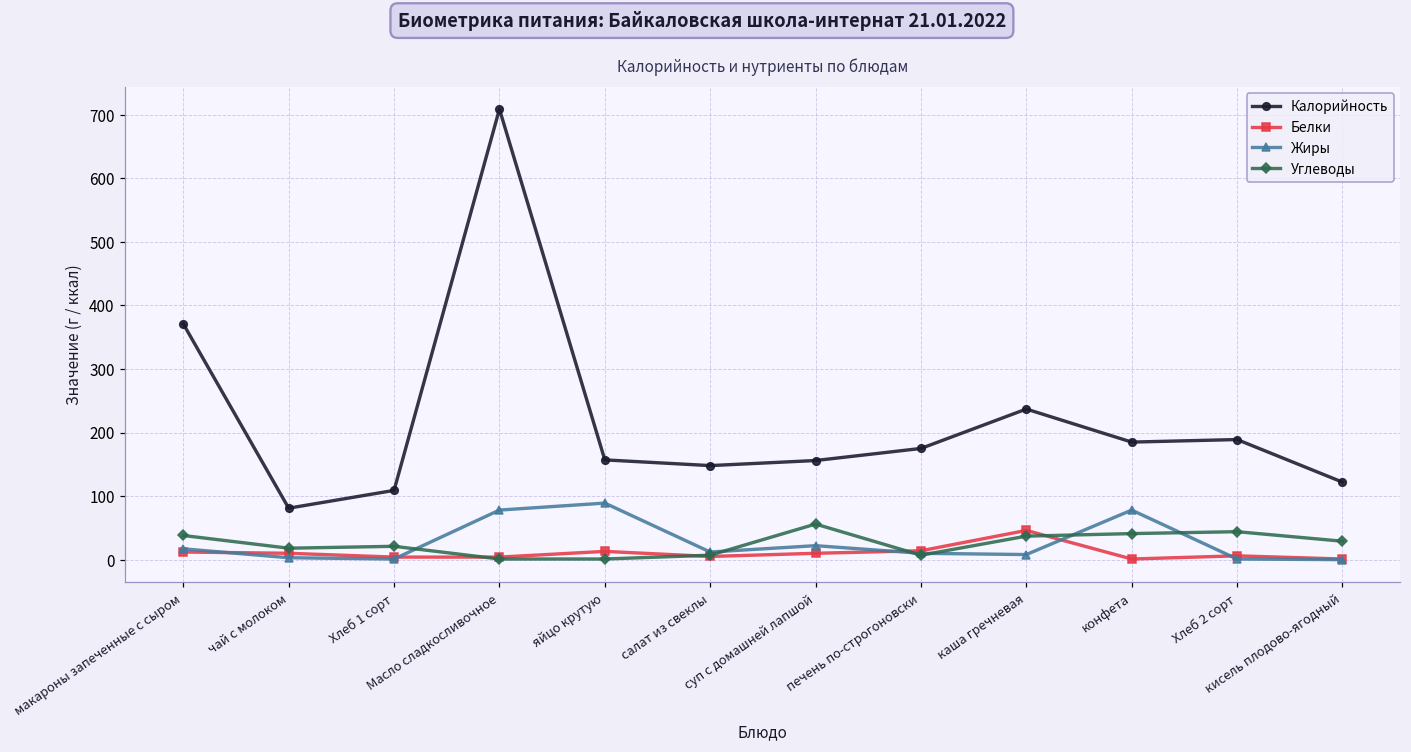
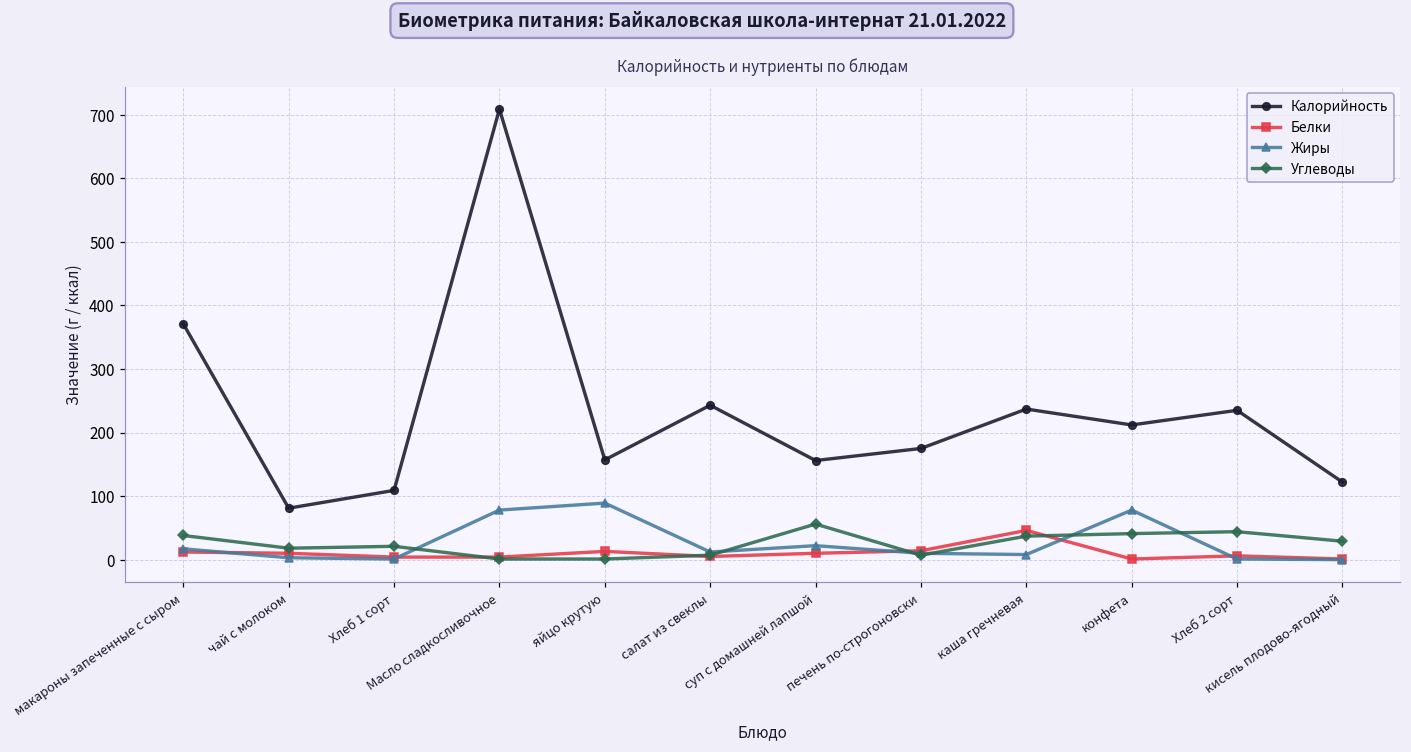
Калорийность, салат из свеклы: 150 -> 240
Калорийность, конфета: 190 -> 210
Калорийность, Хлеб 2 сорт: 190 -> 240
